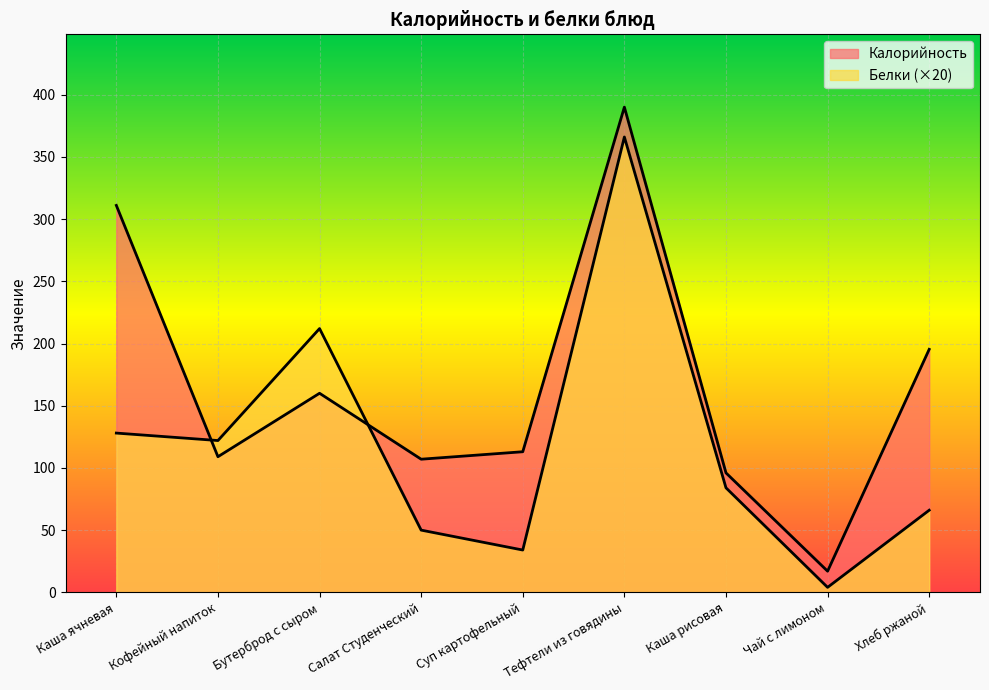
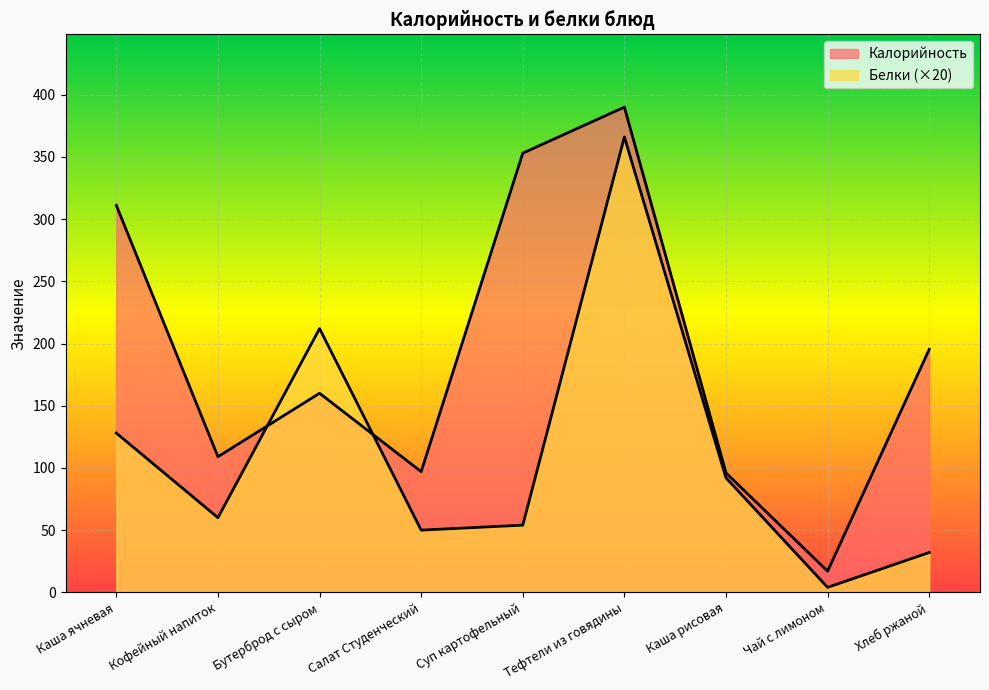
Белки (×20), Кофейный напиток: 122 -> 60
Калорийность, Салат Студенческий: 107 -> 97
Калорийность, Суп картофельный: 113 -> 353
Белки (×20), Суп картофельный: 34 -> 54
Белки (×20), Каша рисовая: 84 -> 92
Белки (×20), Хлеб ржаной: 66 -> 32
